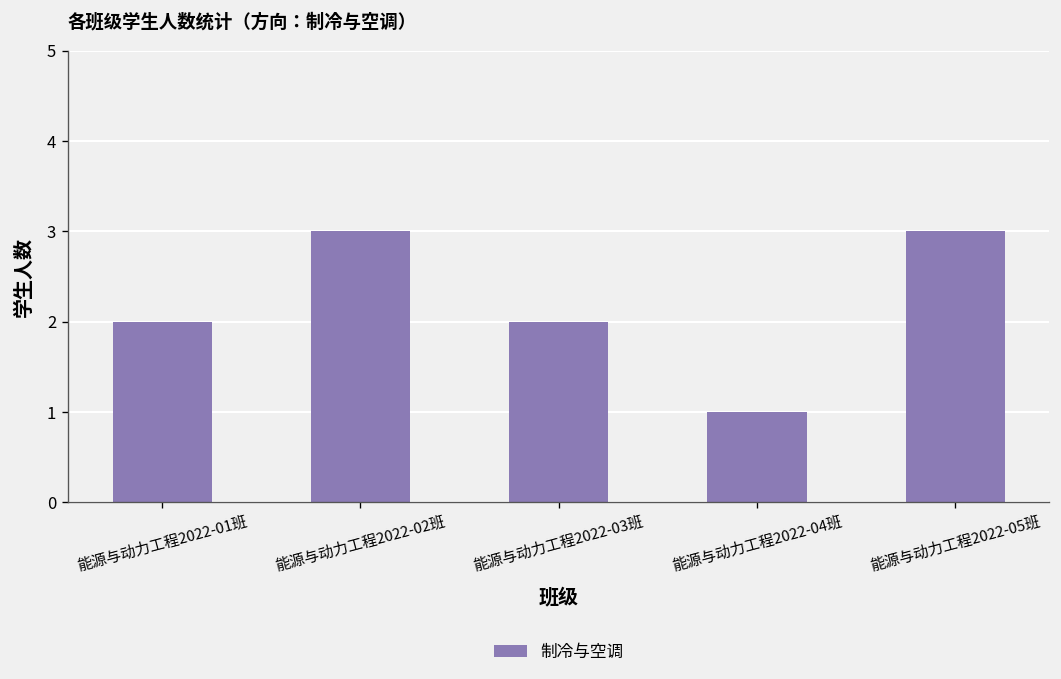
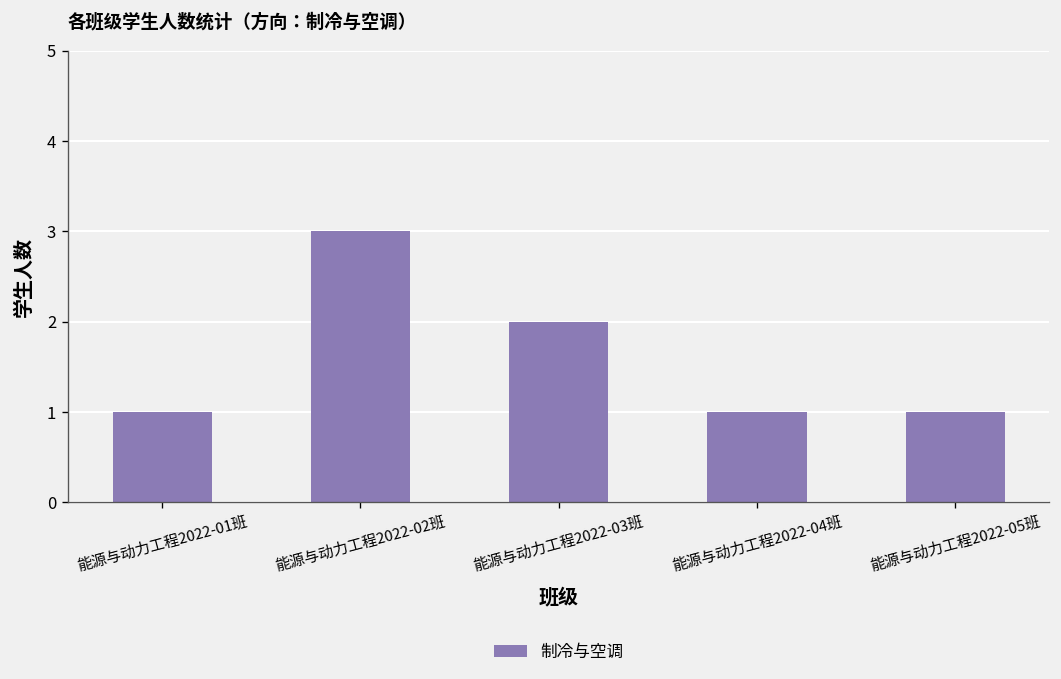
能源与动力工程2022-01班: 2 -> 1
能源与动力工程2022-05班: 3 -> 1
